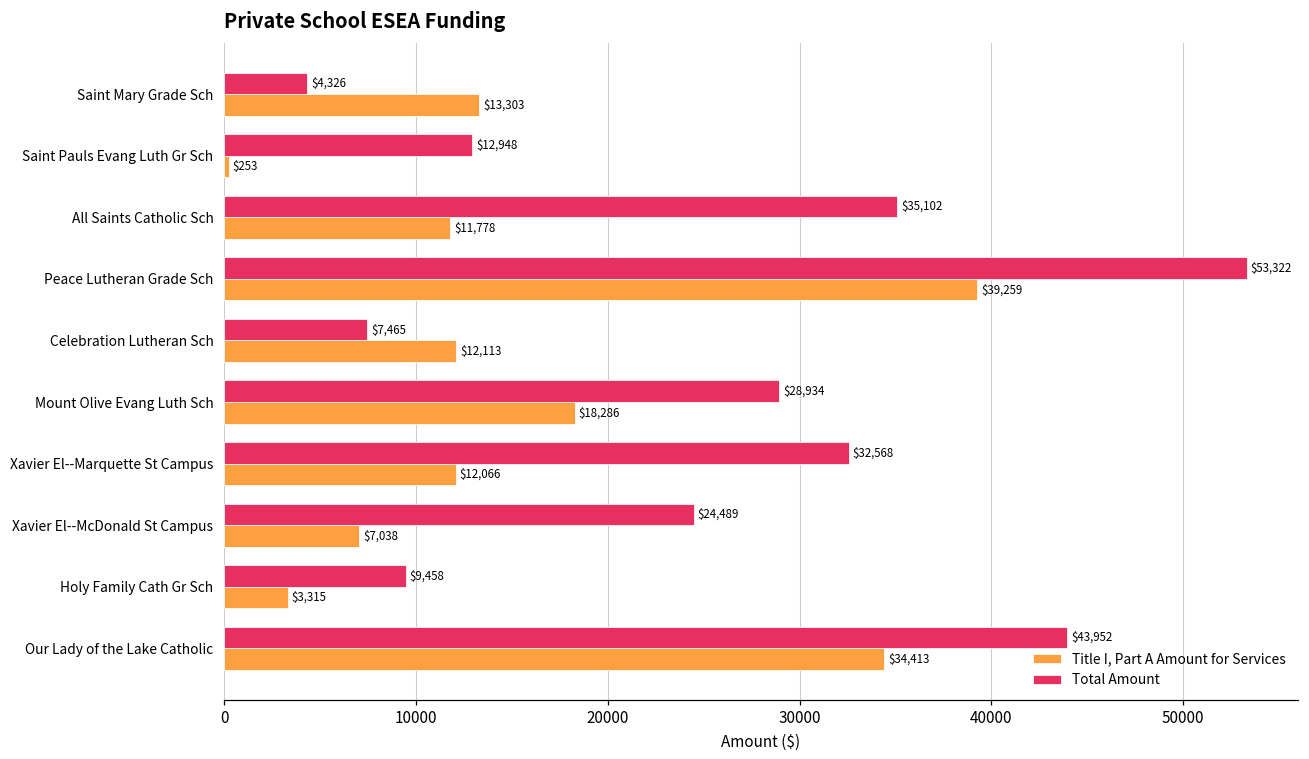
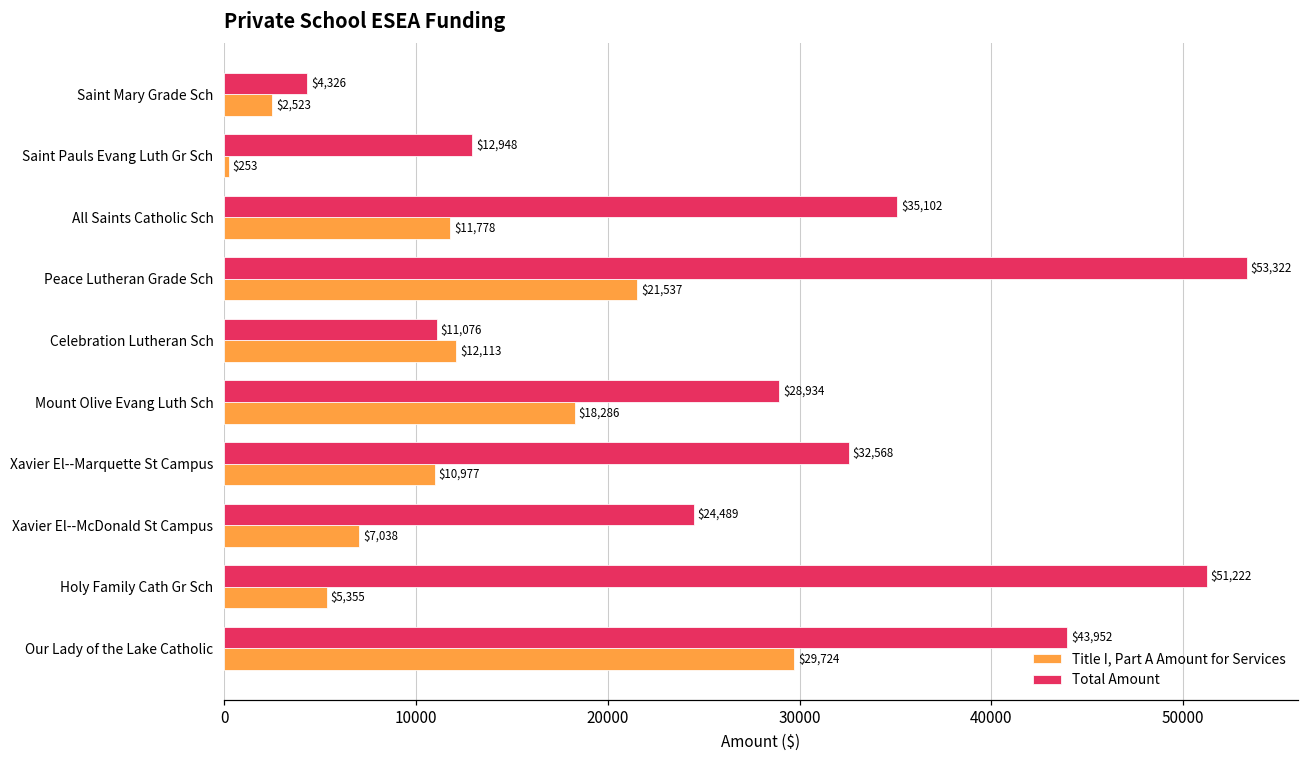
Title I, Part A Amount for Services, Saint Mary Grade Sch: $13,303 -> $2,523
Title I, Part A Amount for Services, Peace Lutheran Grade Sch: $39,259 -> $21,537
Total Amount, Celebration Lutheran Sch: $7,465 -> $11,076
Title I, Part A Amount for Services, Xavier El--Marquette St Campus: $12,066 -> $10,977
Total Amount, Holy Family Cath Gr Sch: $9,458 -> $51,222
Title I, Part A Amount for Services, Holy Family Cath Gr Sch: $3,315 -> $5,355
Title I, Part A Amount for Services, Our Lady of the Lake Catholic: $34,413 -> $29,724
